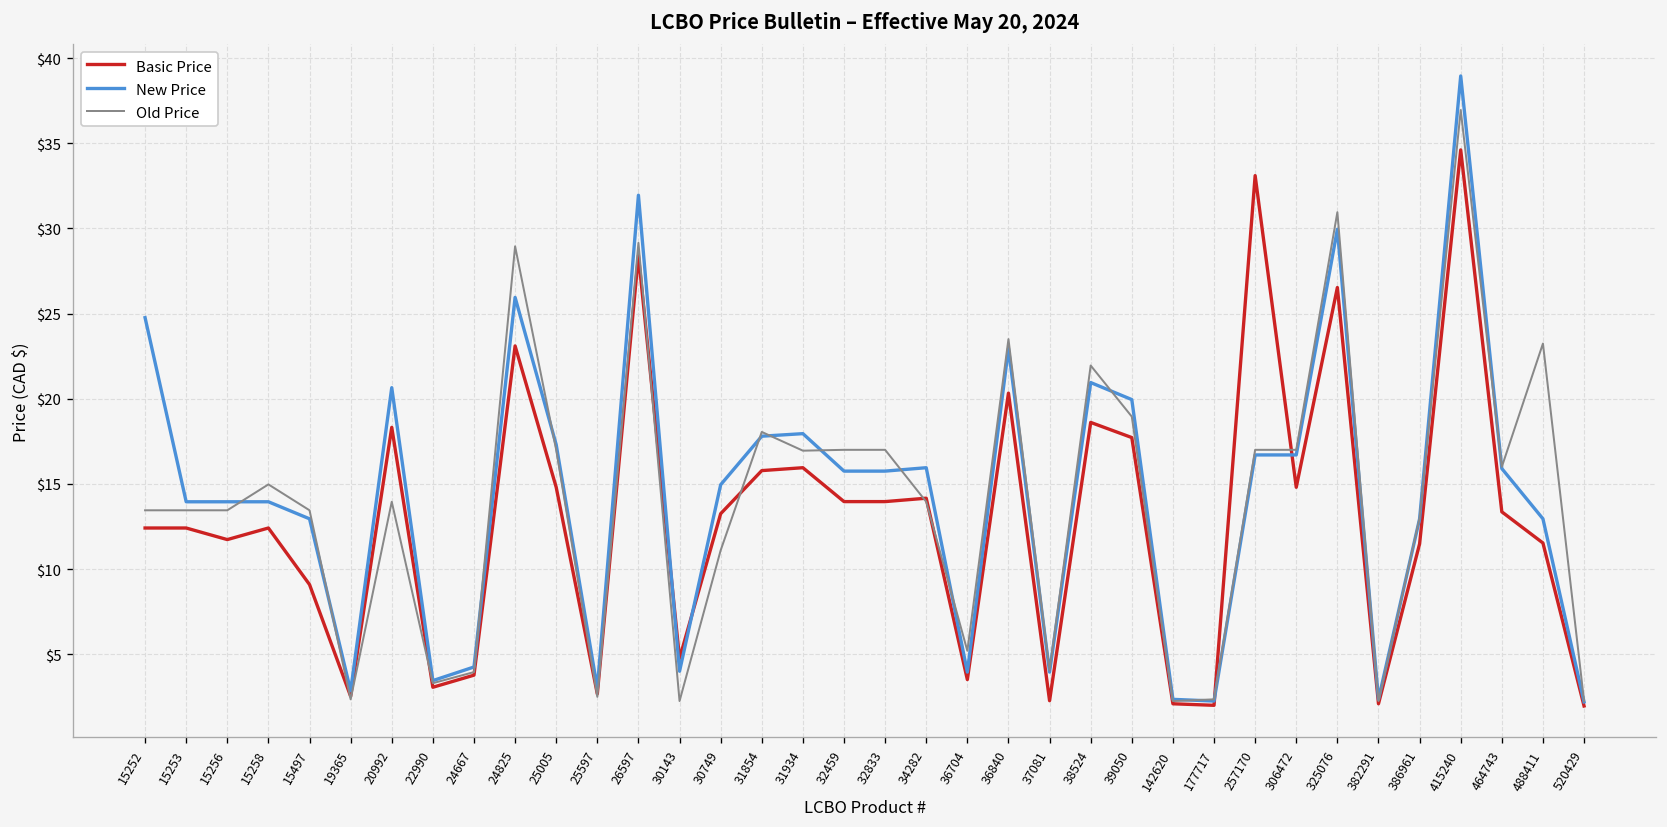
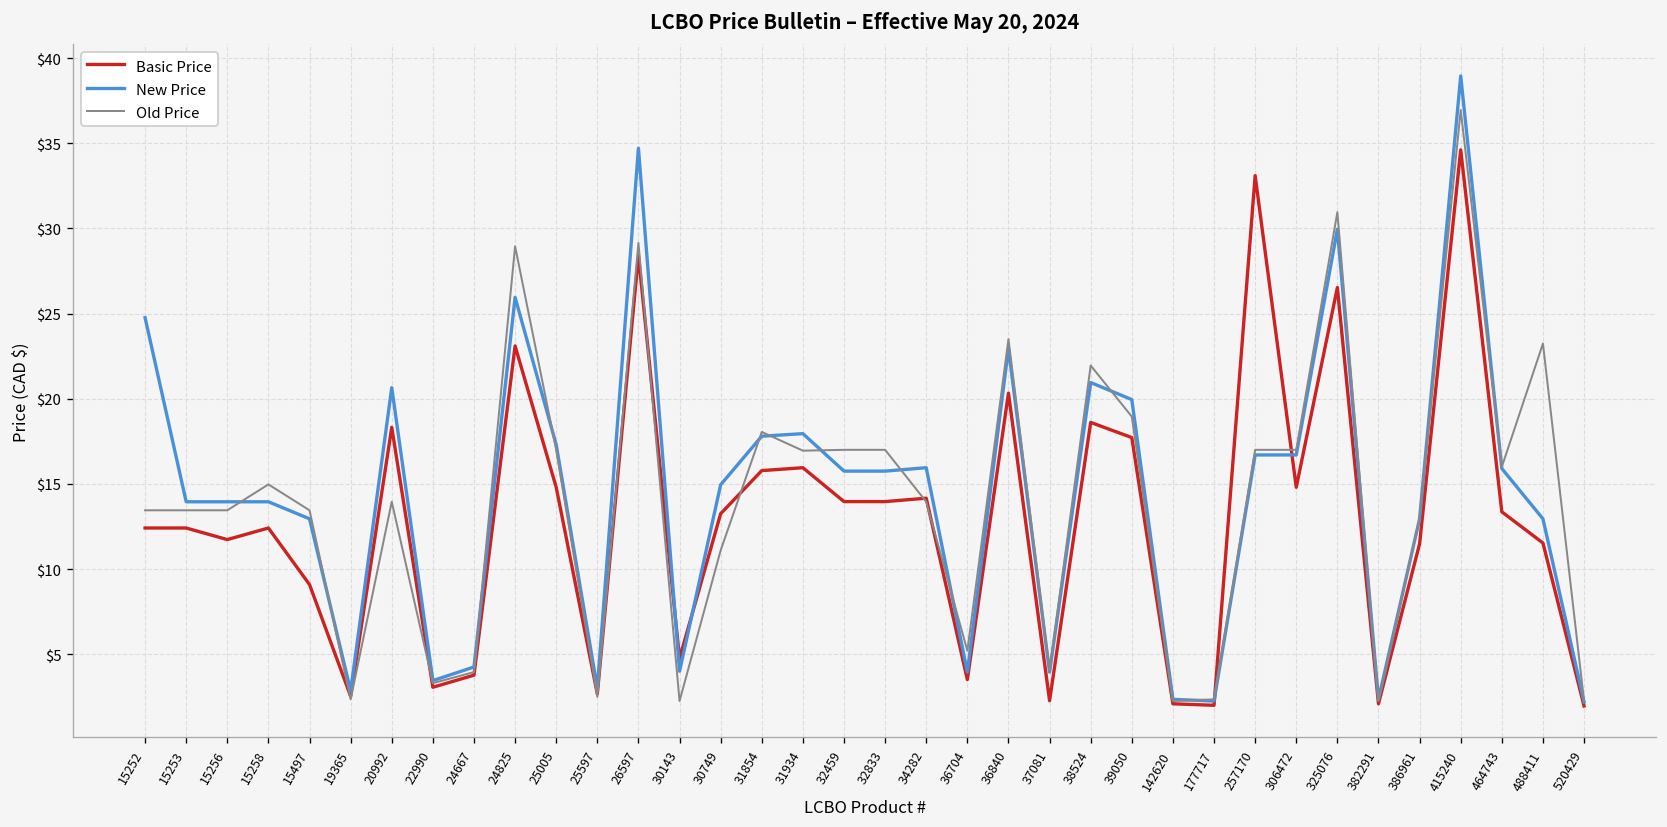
New Price, 26597: $32.0 -> $34.7
